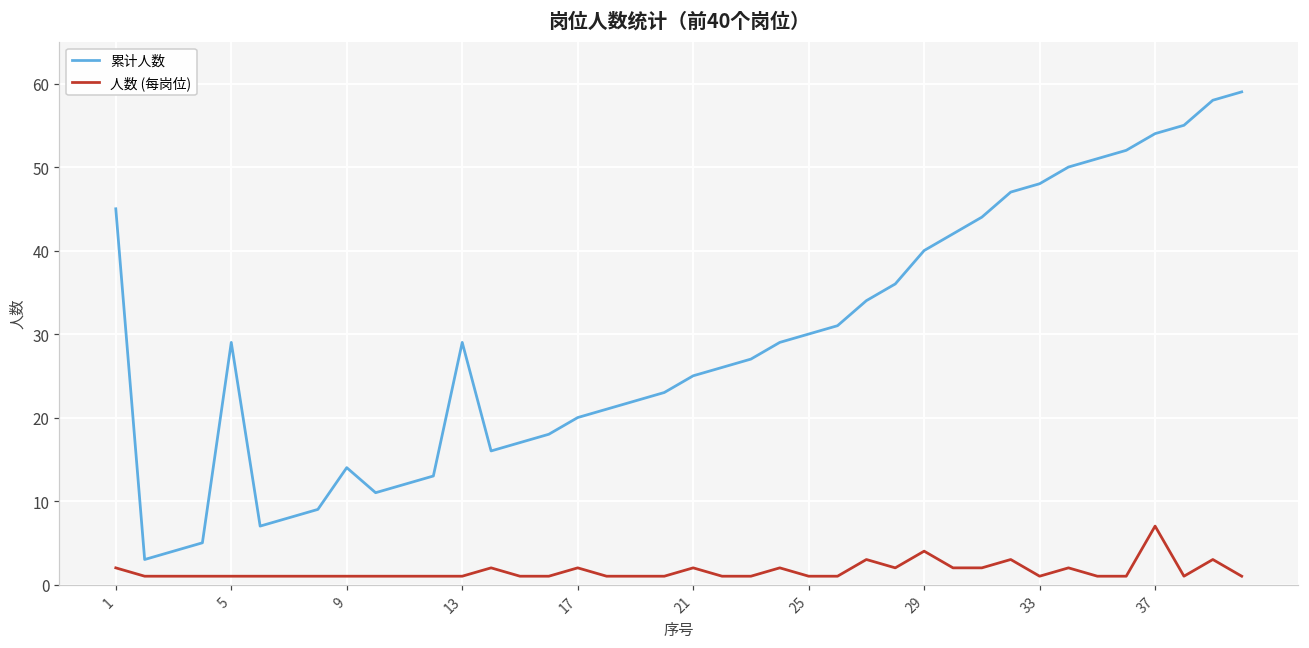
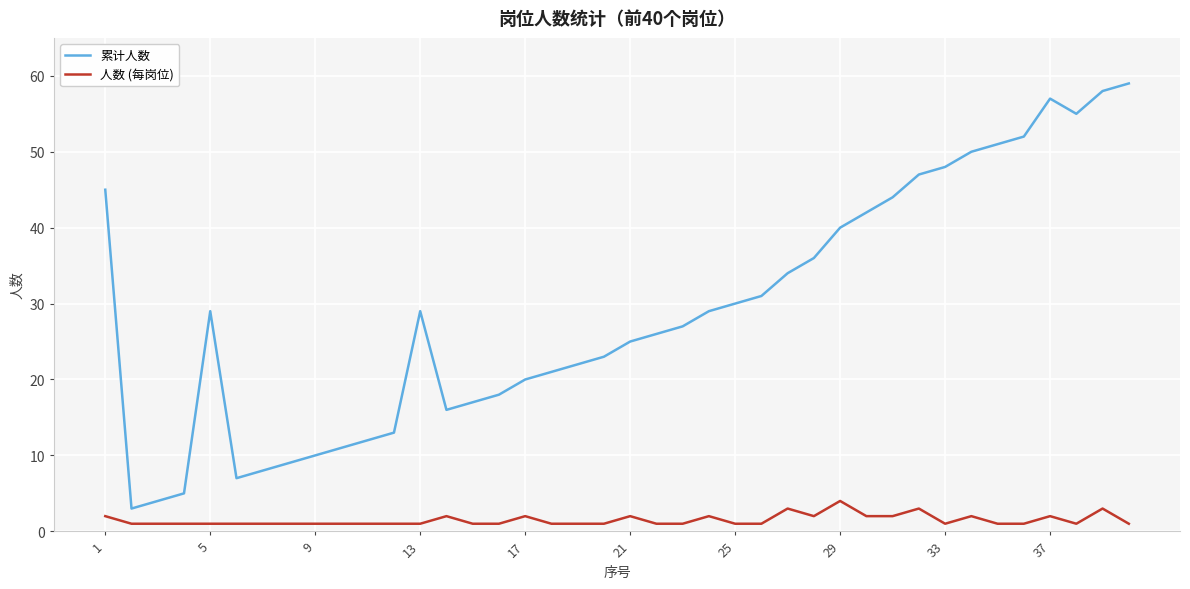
累计人数, 9: 14 -> 10
累计人数, 37: 54 -> 57
人数 (每岗位), 37: 7 -> 2
